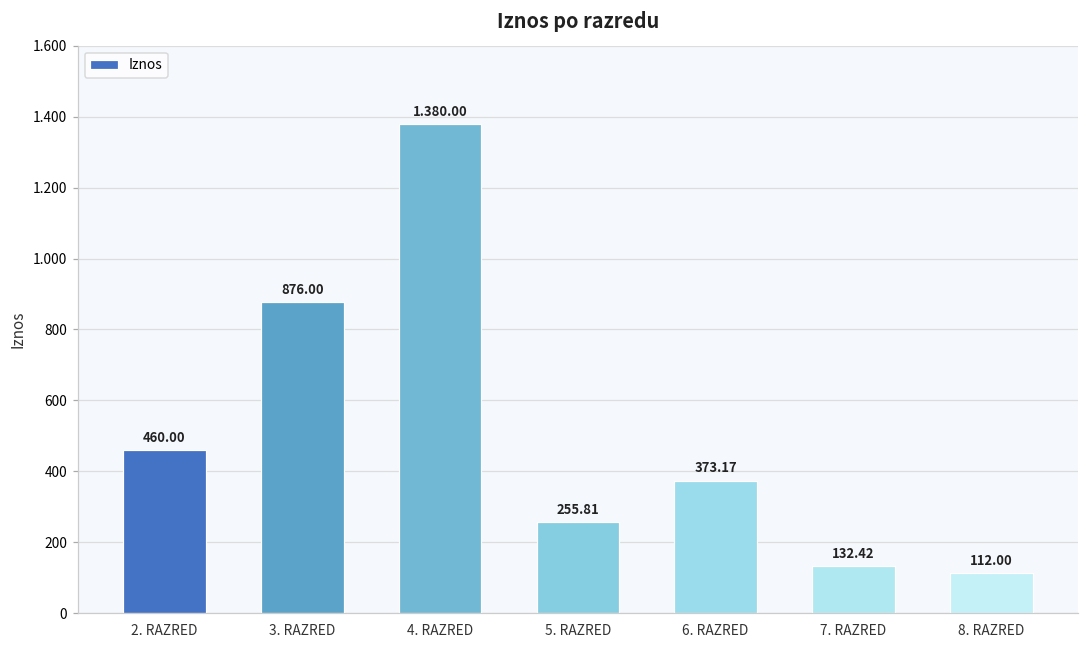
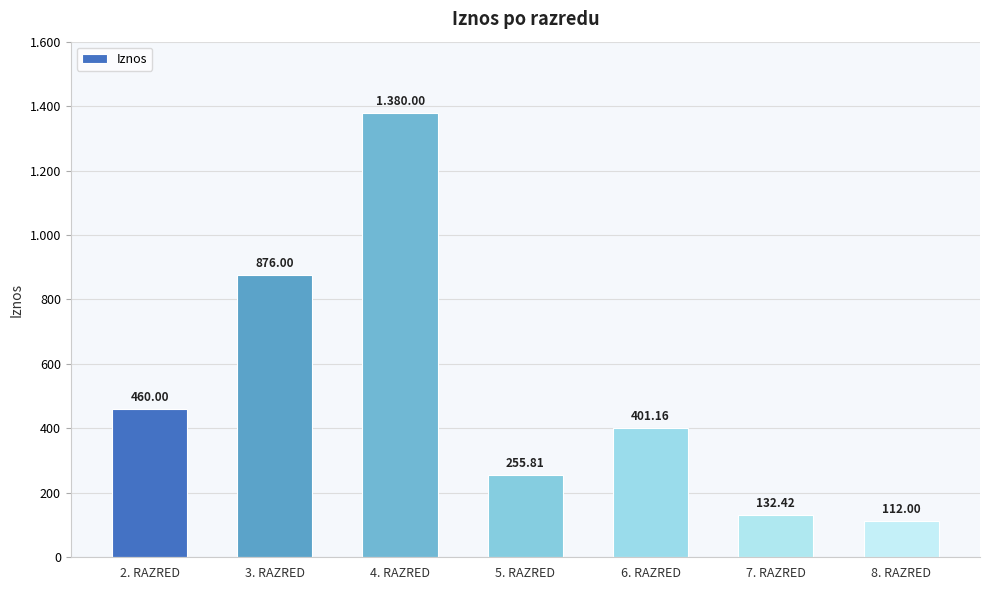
6. RAZRED: 373.17 -> 401.16
